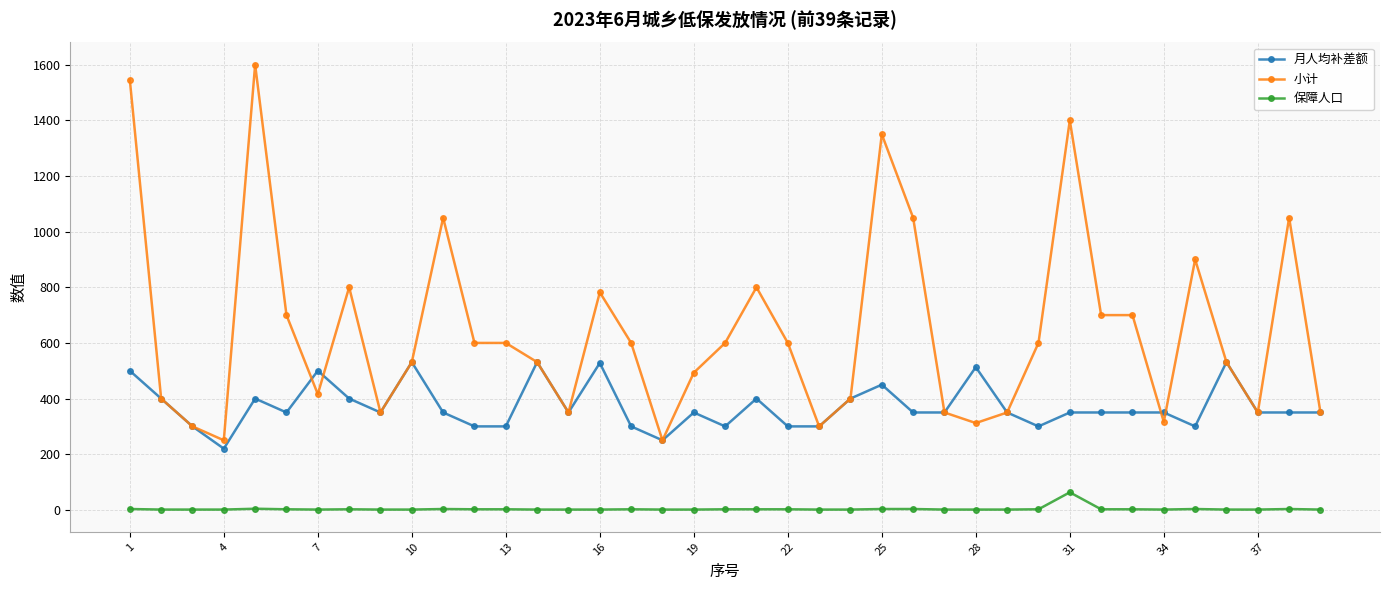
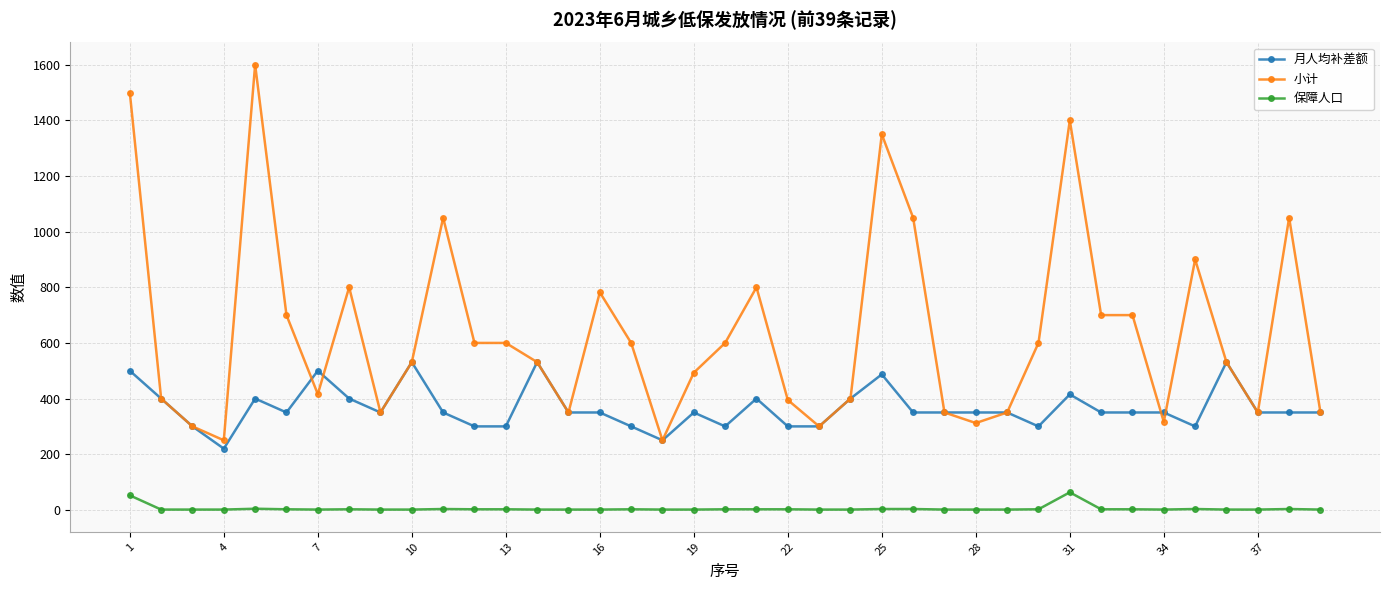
小计, 1: 1550 -> 1500
保障人口, 1: 0 -> 50
月人均补差额, 16: 530 -> 350
小计, 22: 600 -> 400
月人均补差额, 25: 450 -> 490
月人均补差额, 28: 510 -> 350
月人均补差额, 31: 350 -> 420
